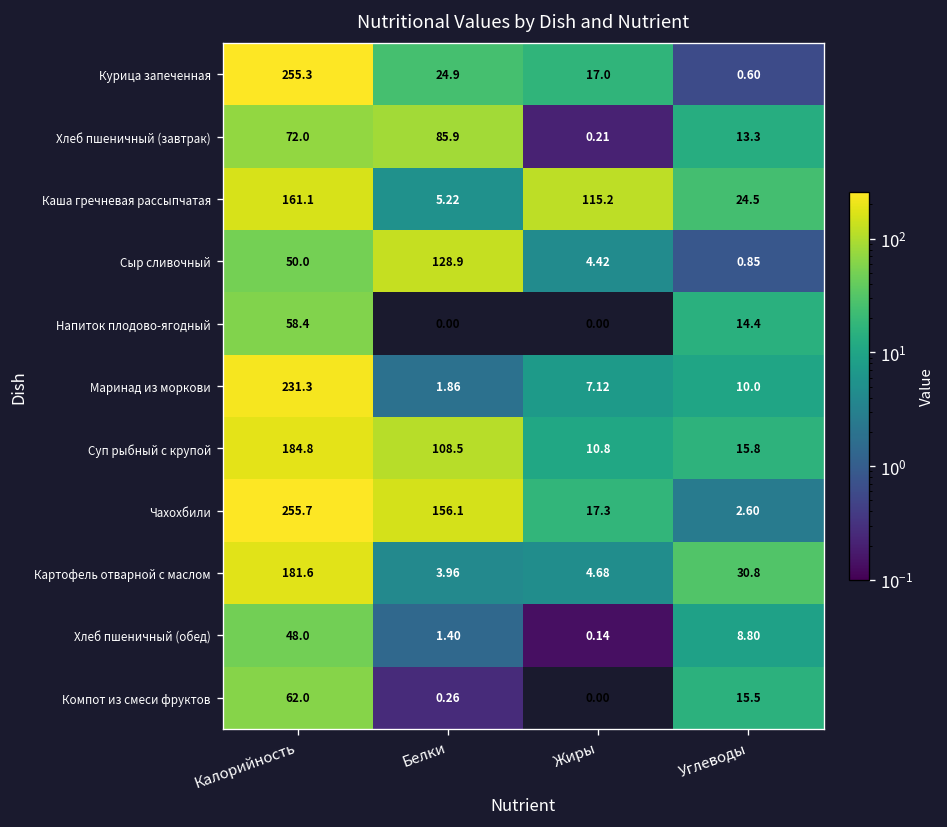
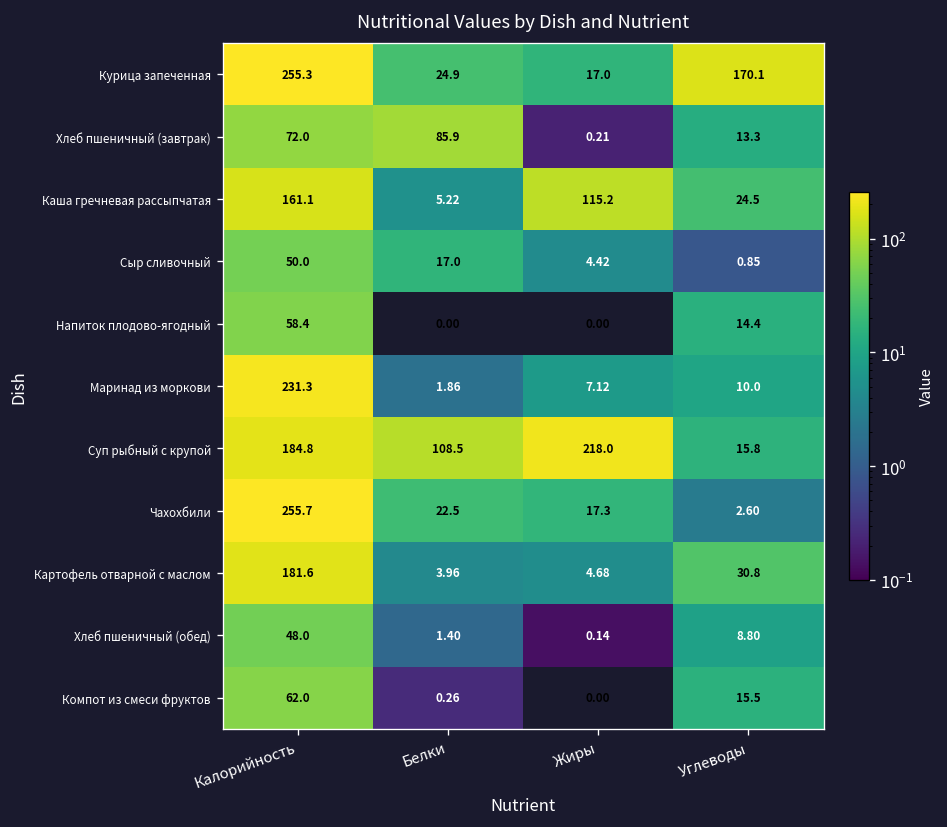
Курица запеченная, Углеводы: 0.60 -> 170.1
Сыр сливочный, Белки: 128.9 -> 17.0
Суп рыбный с крупой, Жиры: 10.8 -> 218.0
Чахохбили, Белки: 156.1 -> 22.5
